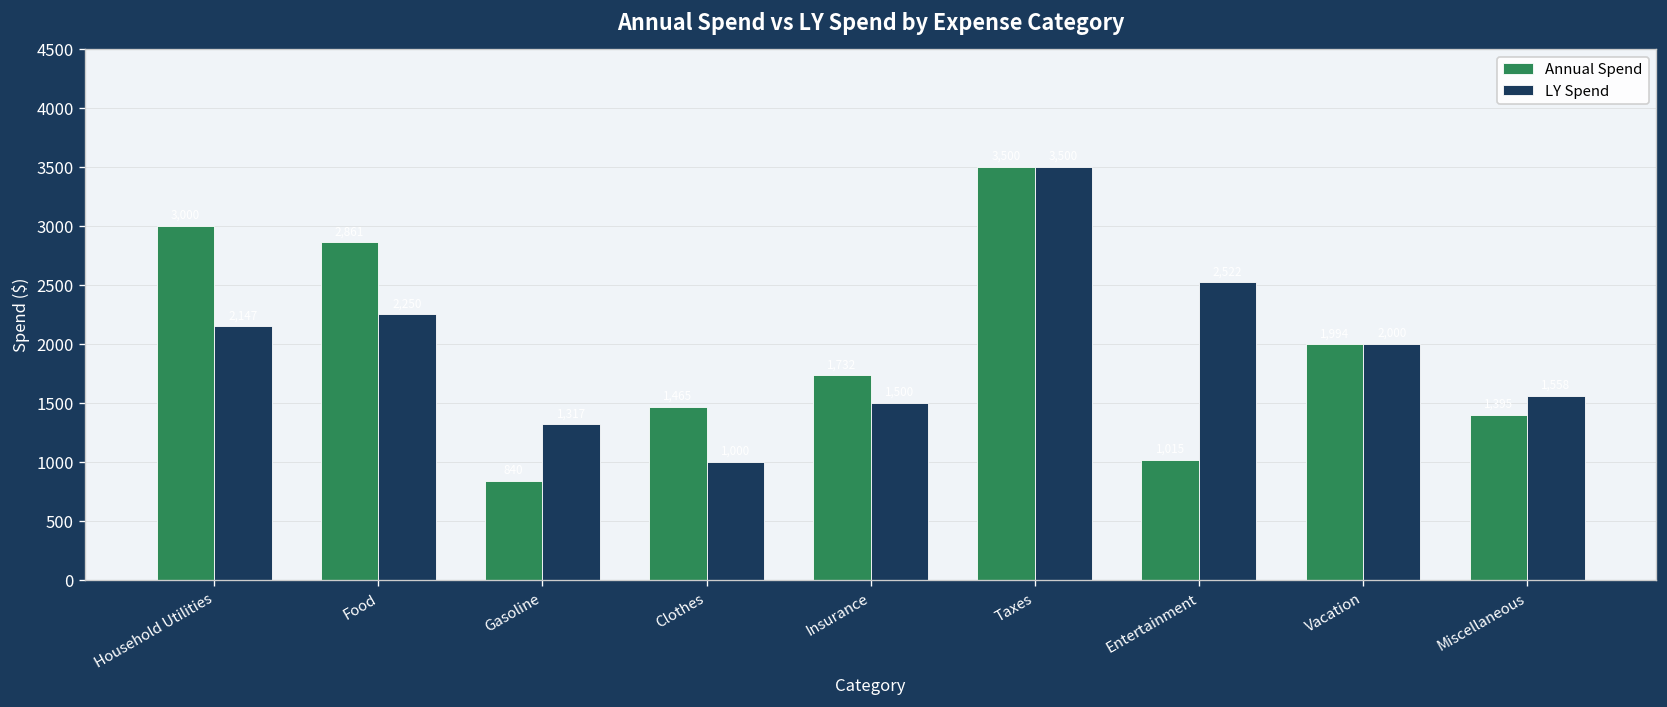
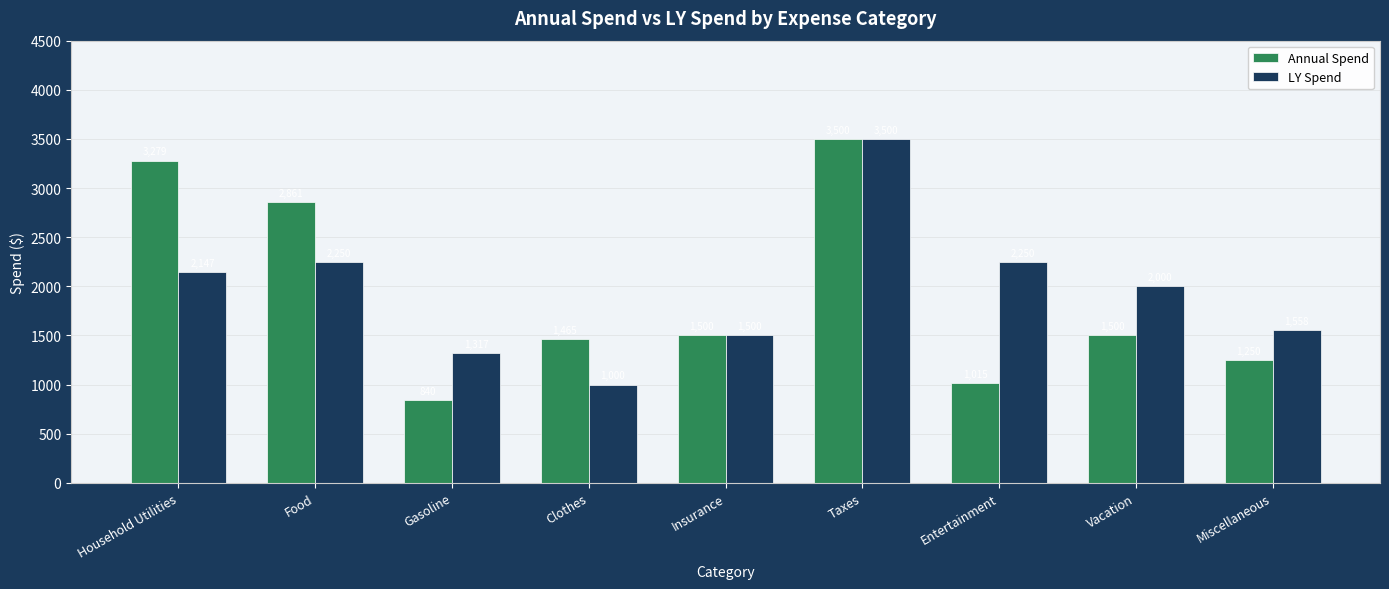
Annual Spend, Household Utilities: 3000 -> 3300
Annual Spend, Insurance: 1700 -> 1500
LY Spend, Entertainment: 2500 -> 2300
Annual Spend, Vacation: 2000 -> 1500
Annual Spend, Miscellaneous: 1400 -> 1300
